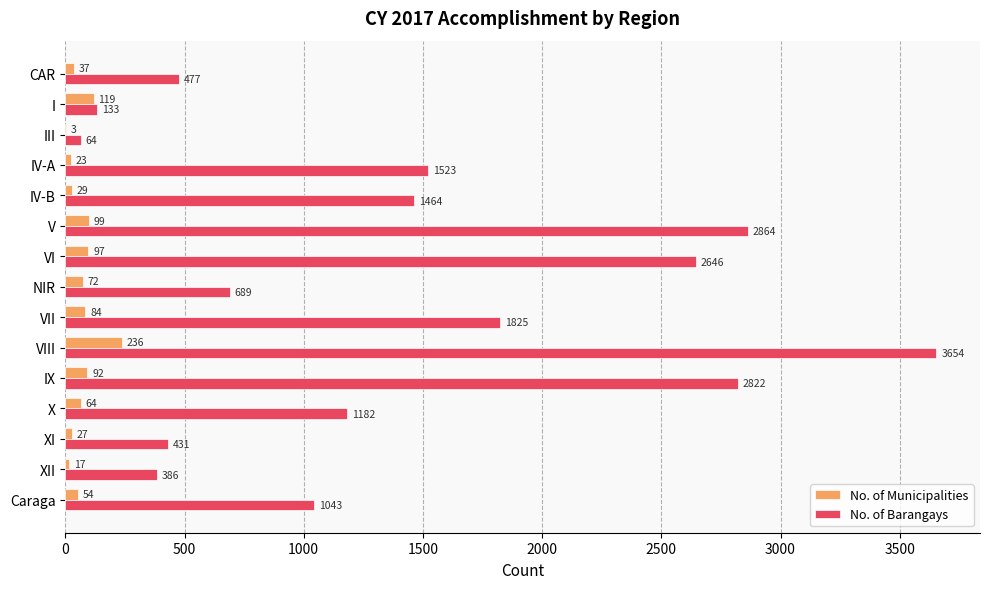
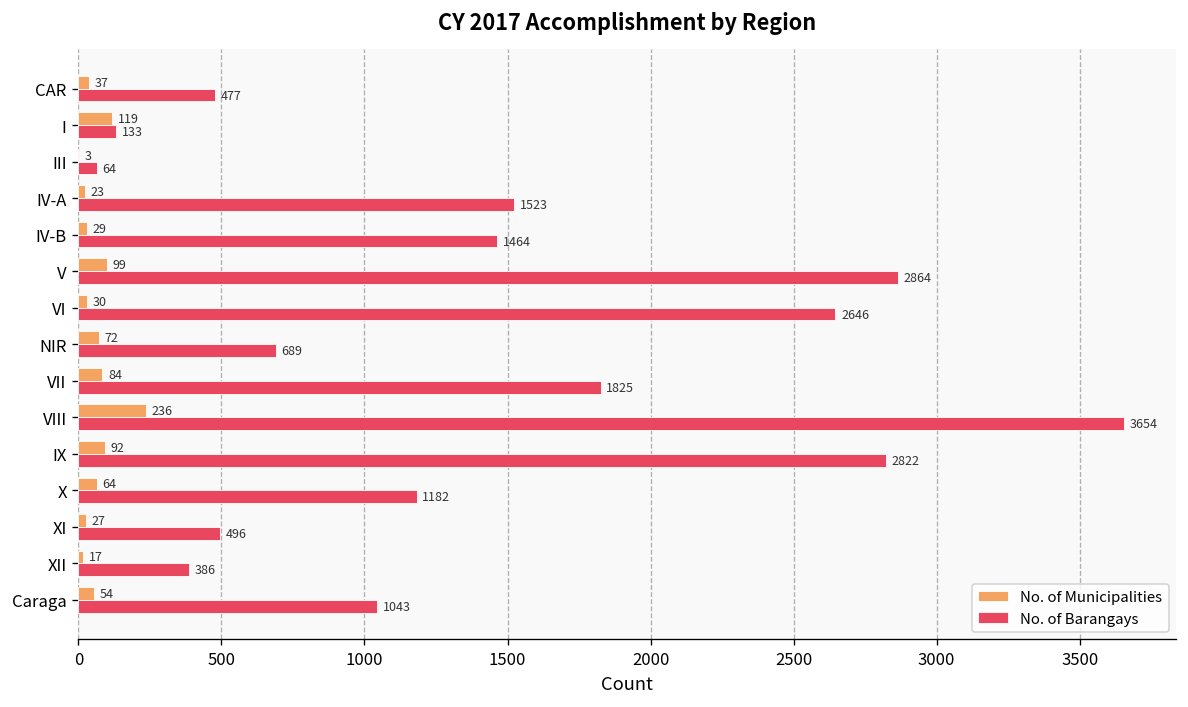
No. of Municipalities, VI: 97 -> 30
No. of Barangays, XI: 431 -> 496
